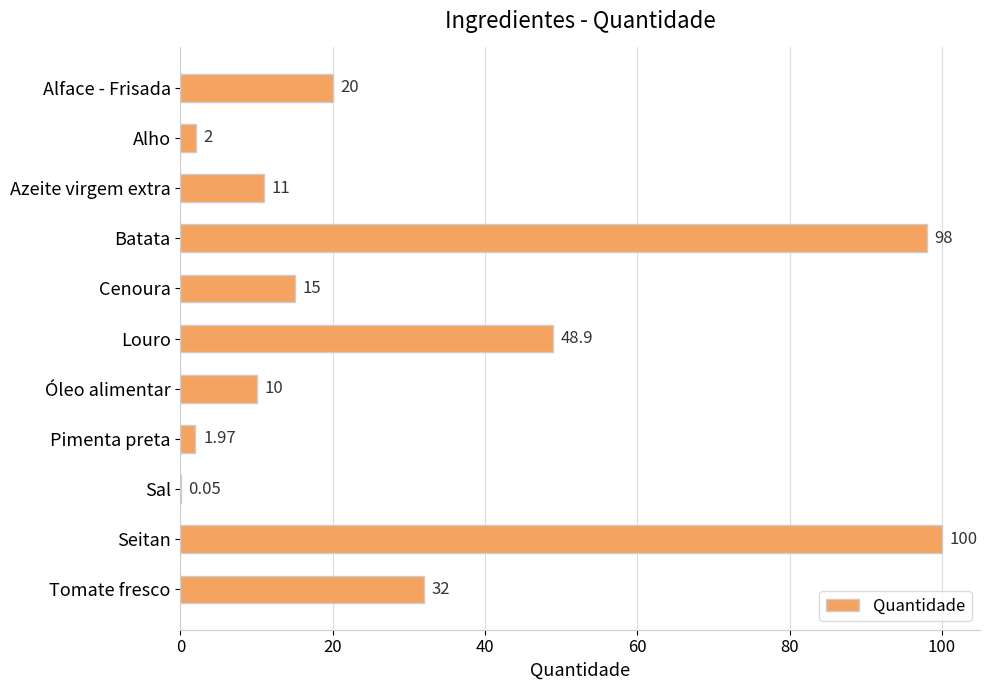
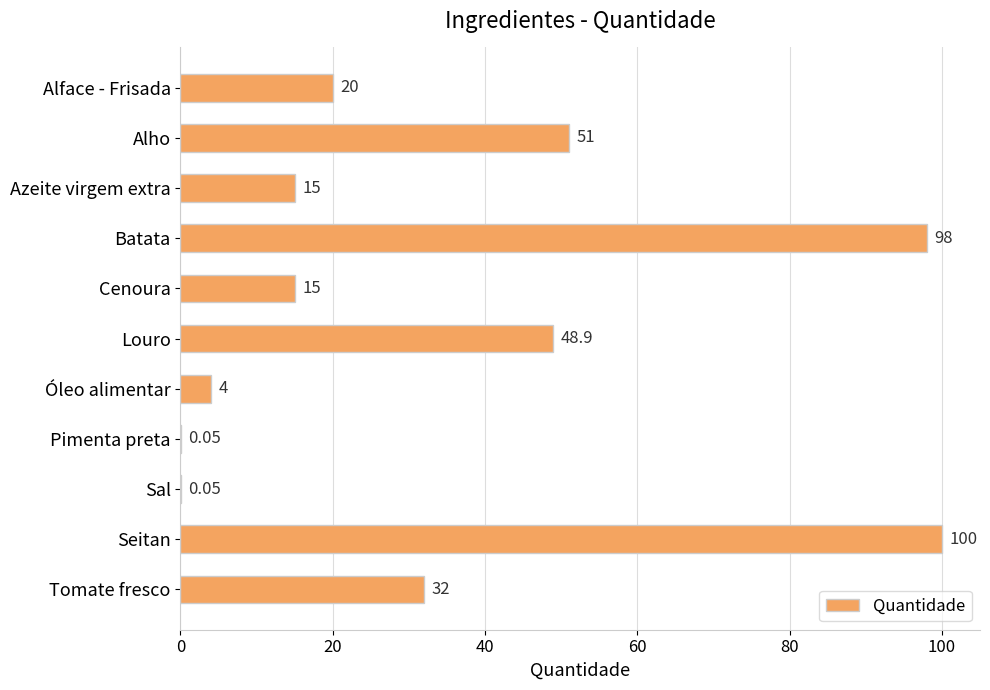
Alho: 2 -> 51
Azeite virgem extra: 11 -> 15
Óleo alimentar: 10 -> 4
Pimenta preta: 1.97 -> 0.05
